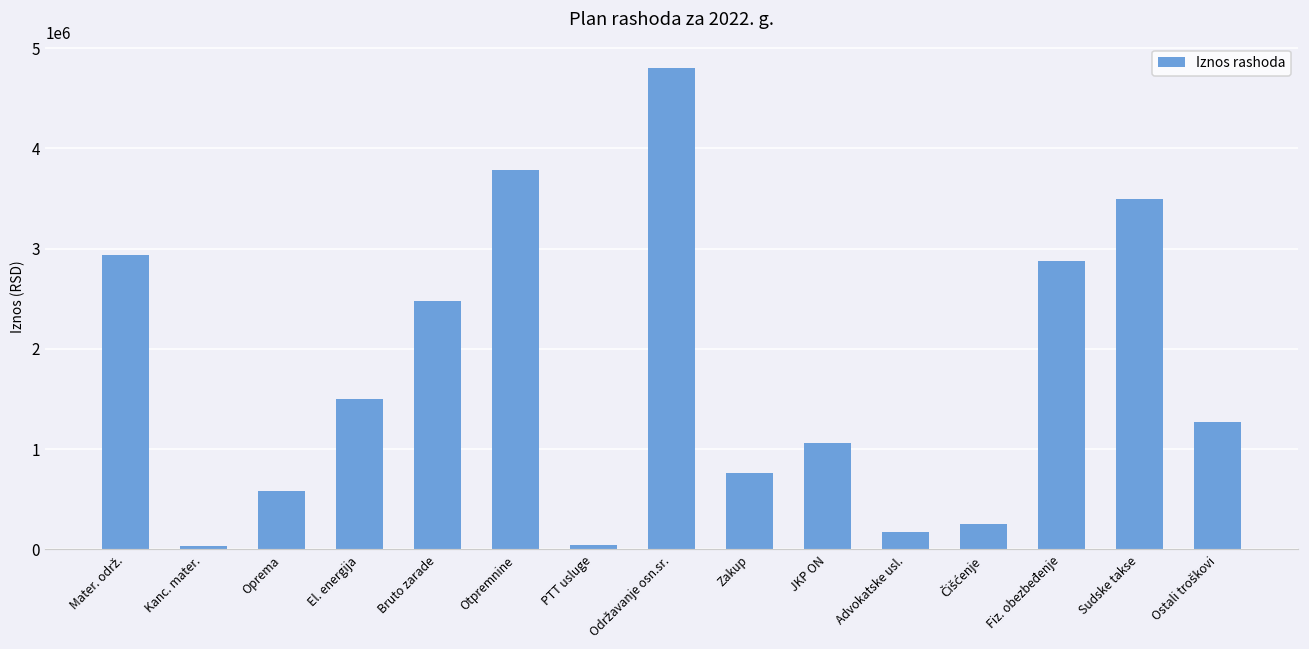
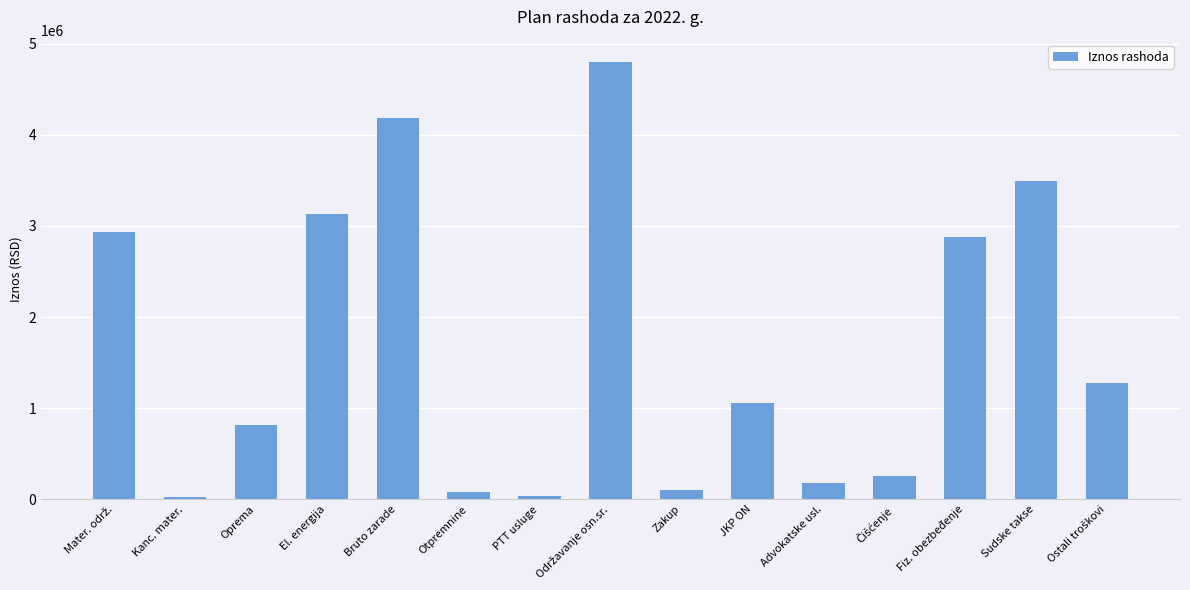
Oprema: 600000 -> 800000
El. energija: 1500000 -> 3100000
Bruto zarade: 2500000 -> 4200000
Otpremnine: 3800000 -> 100000
Zakup: 800000 -> 100000
